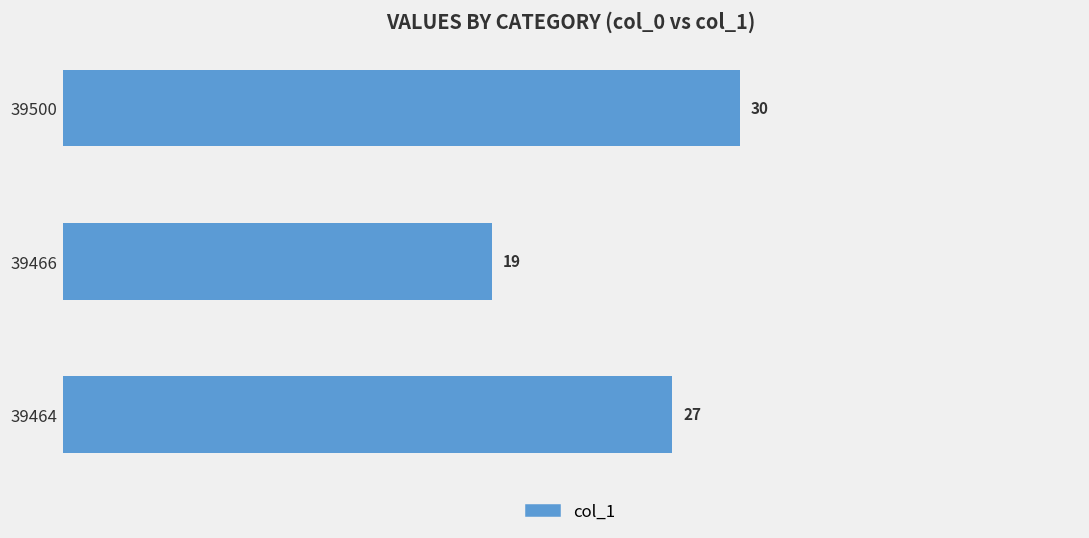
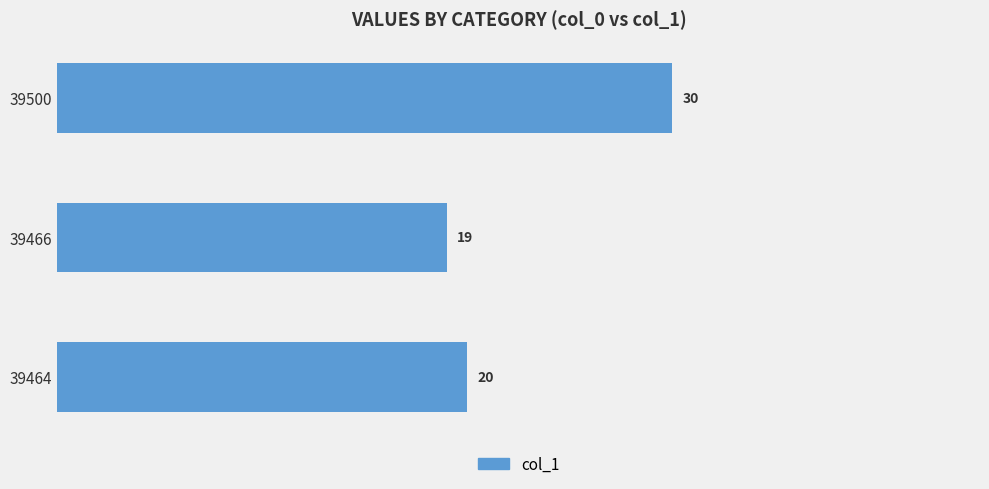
39464: 27 -> 20
